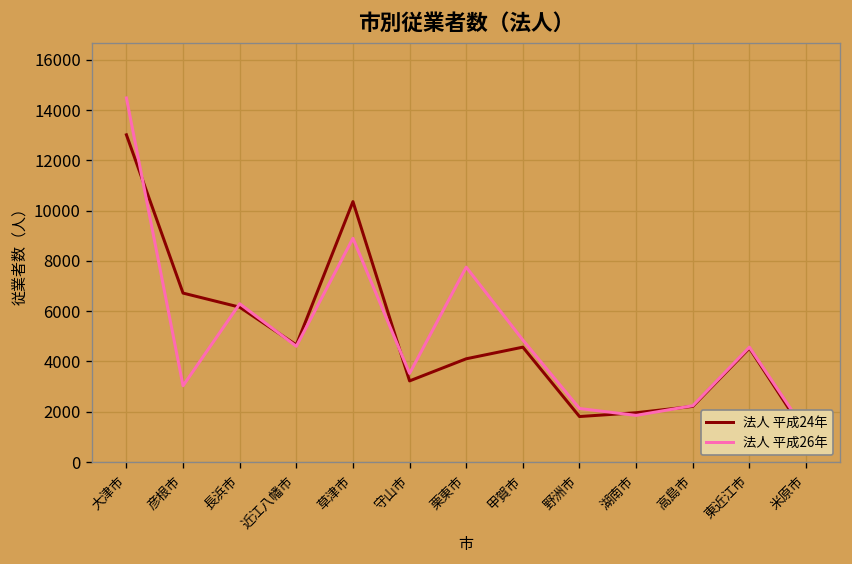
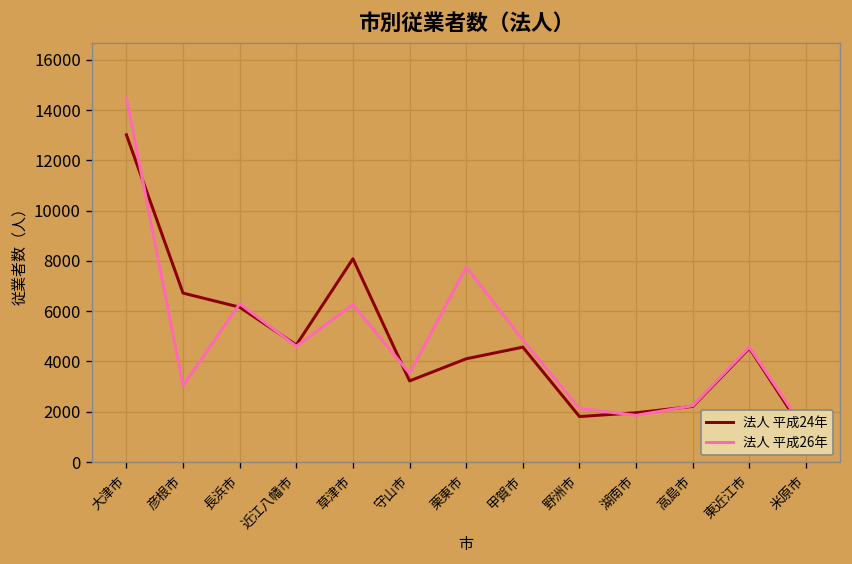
法人 平成24年, 草津市: 10400 -> 8100
法人 平成26年, 草津市: 8900 -> 6300
